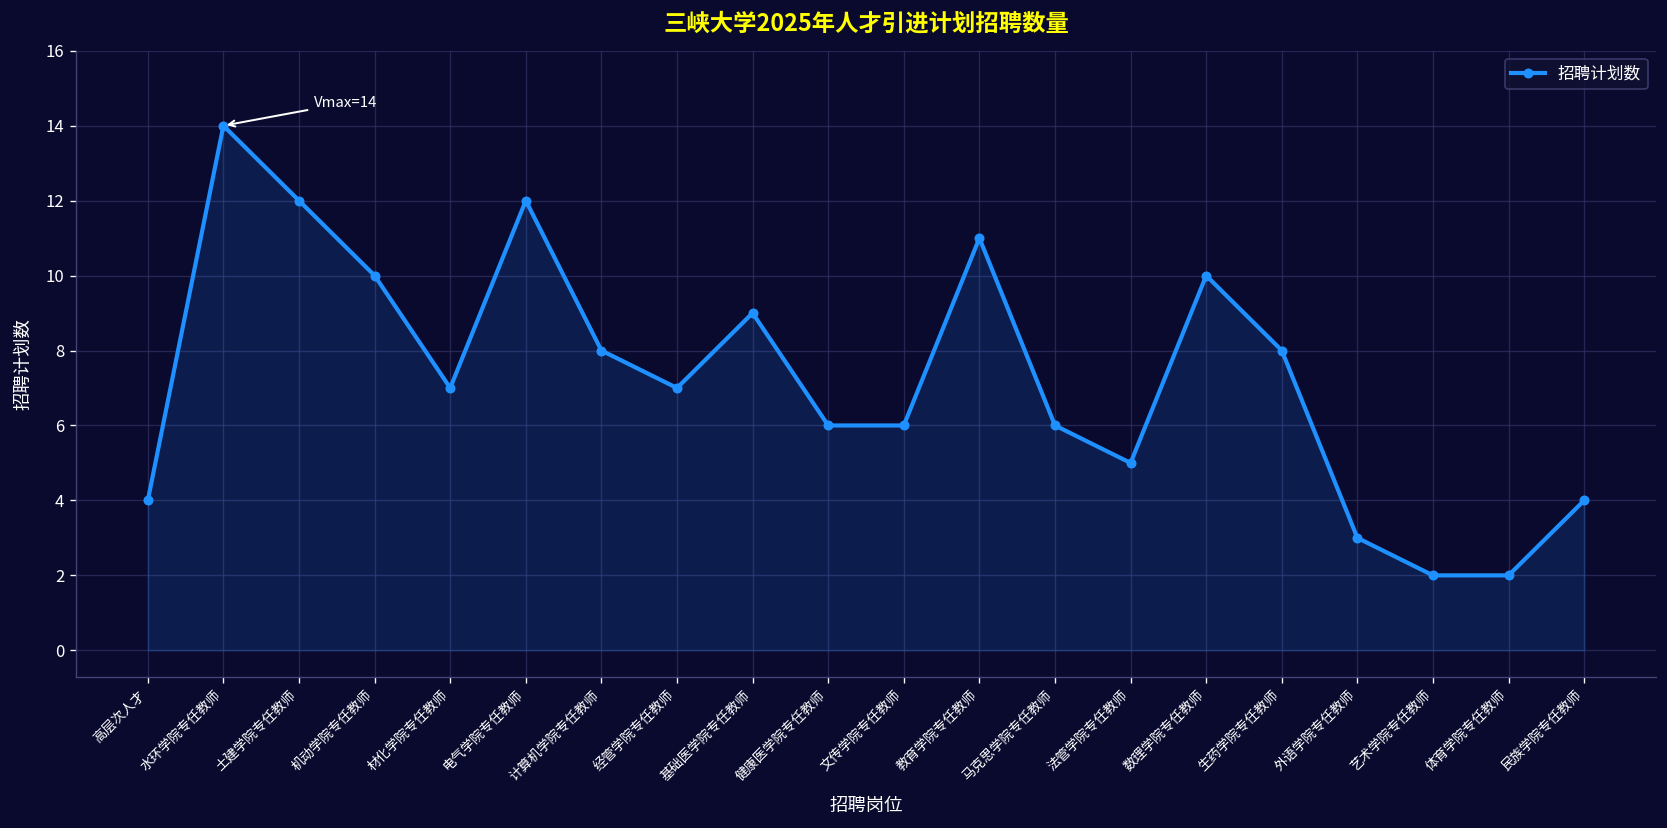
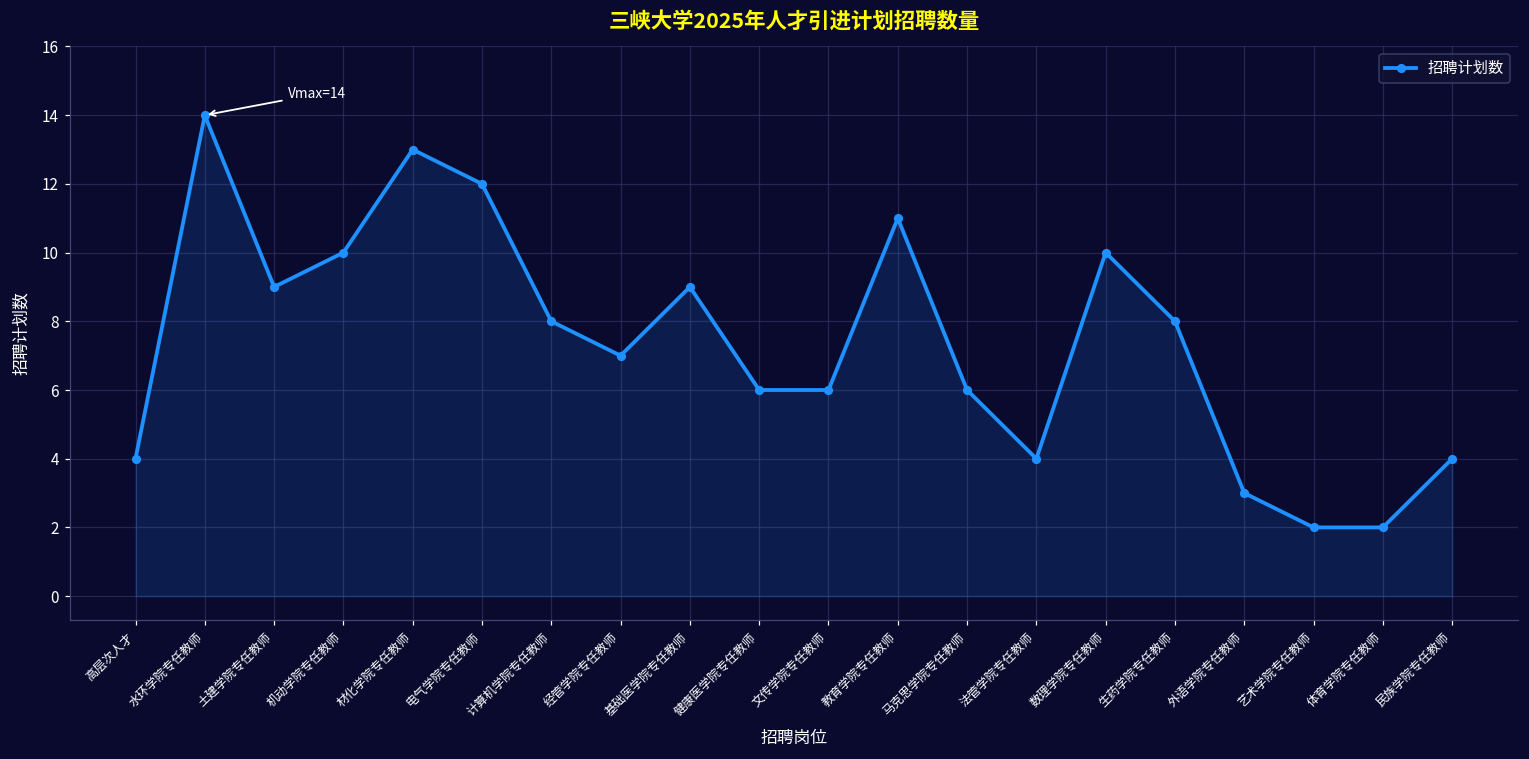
土建学院专任教师: 12 -> 9
材化学院专任教师: 7 -> 13
法管学院专任教师: 5 -> 4
